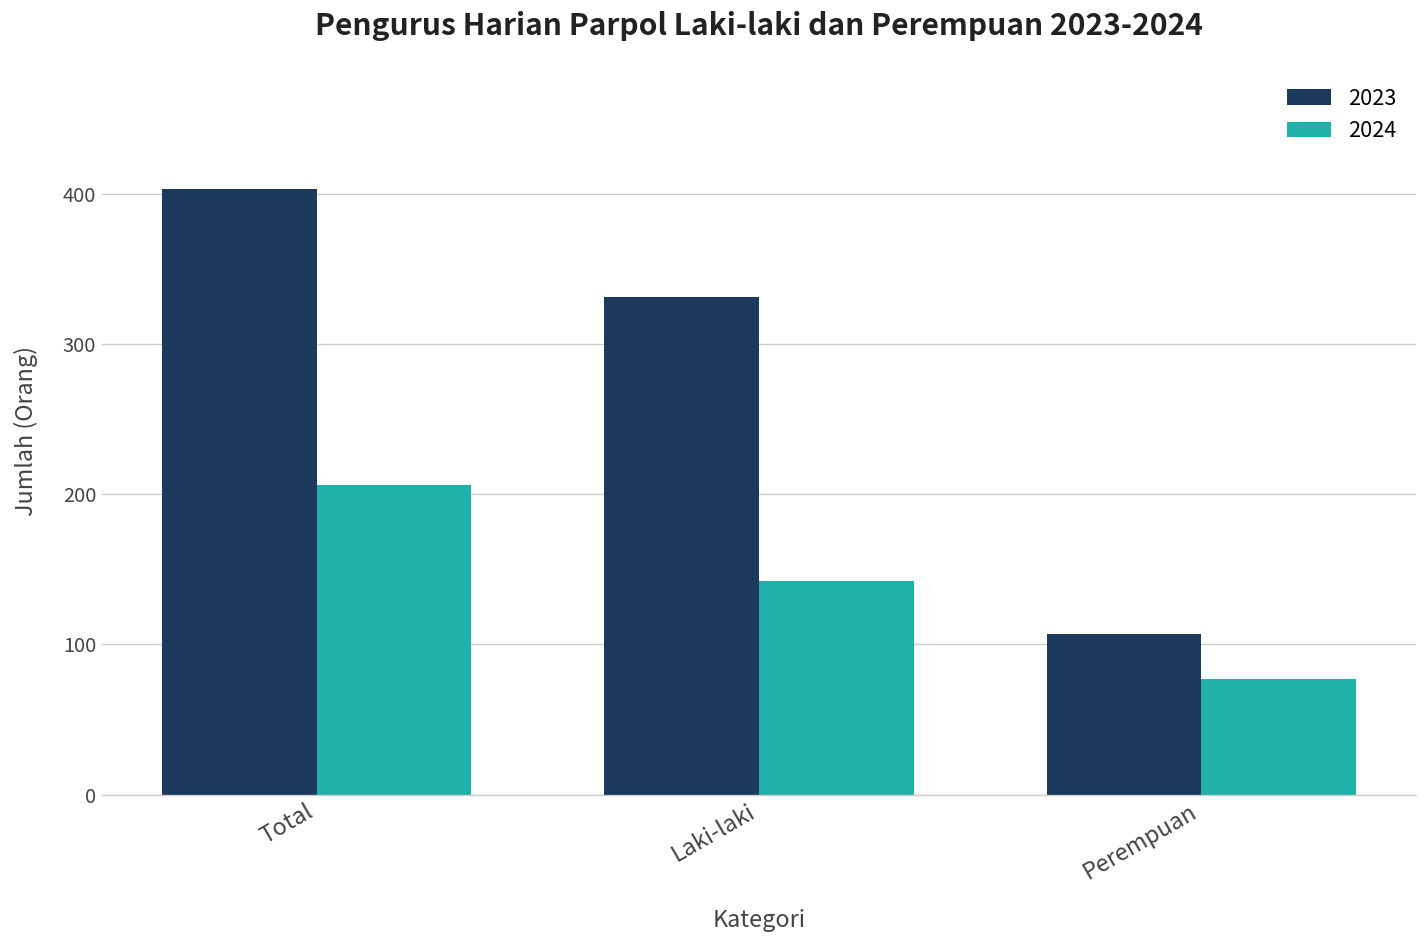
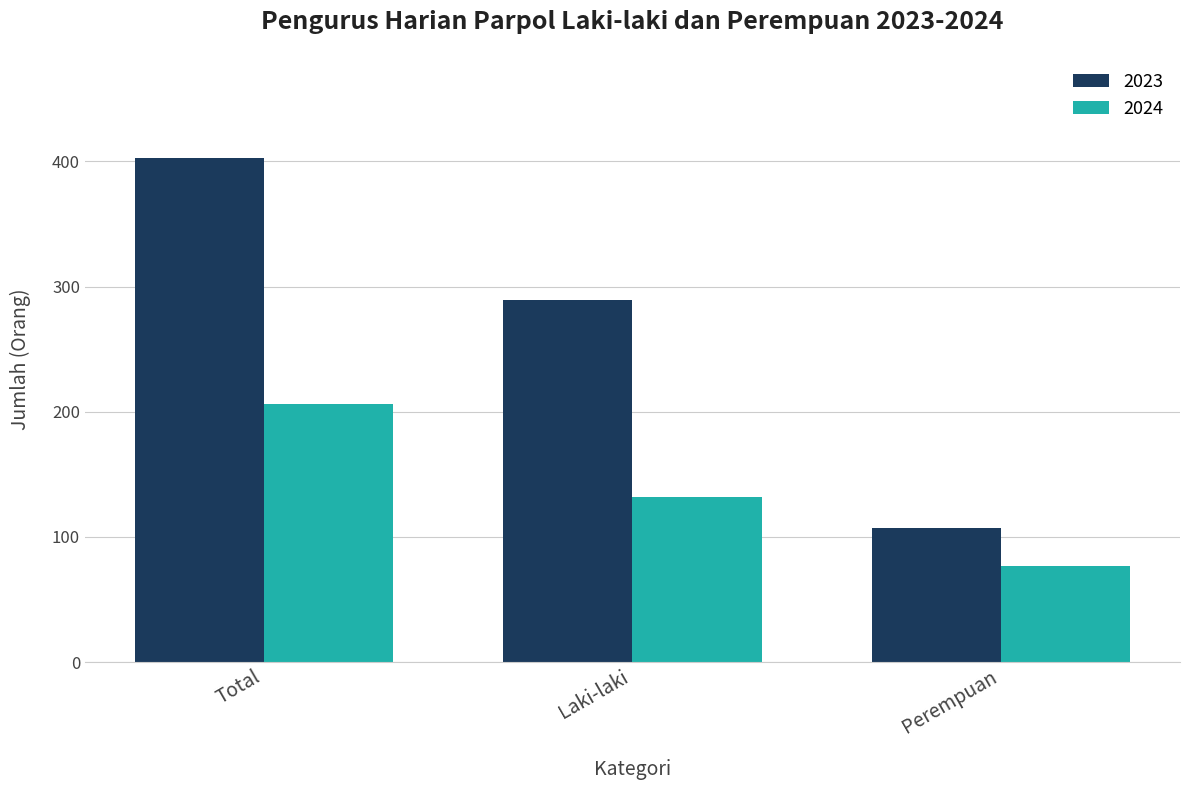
2023, Laki-laki: 331 -> 289
2024, Laki-laki: 142 -> 132
